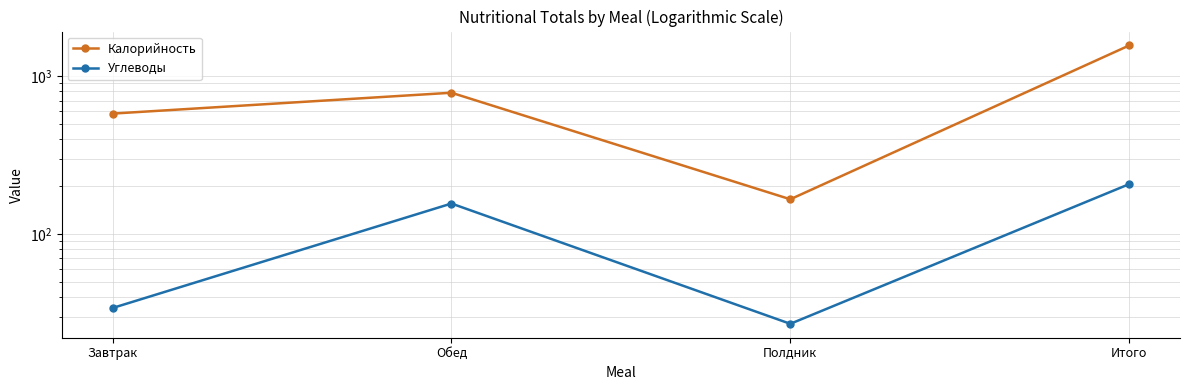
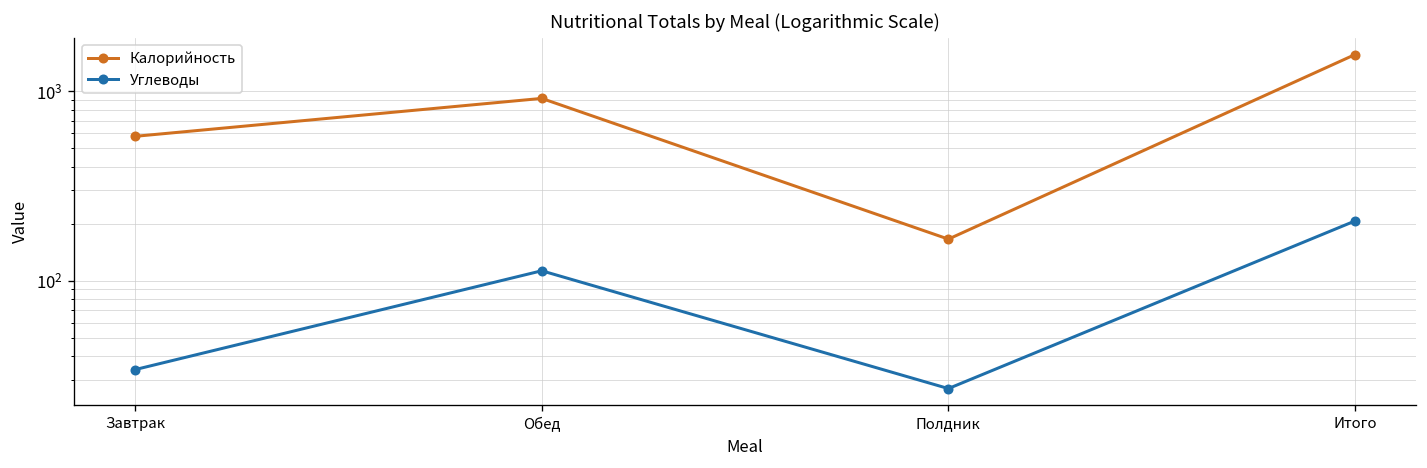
Калорийность, Обед: 800 -> 900
Углеводы, Обед: 160 -> 110
